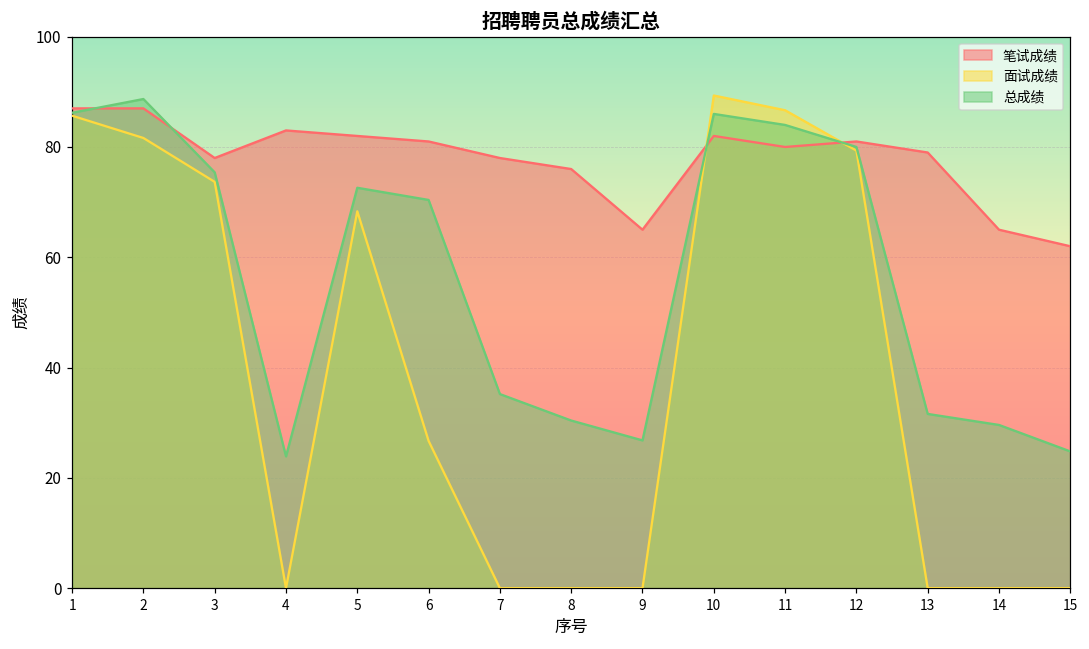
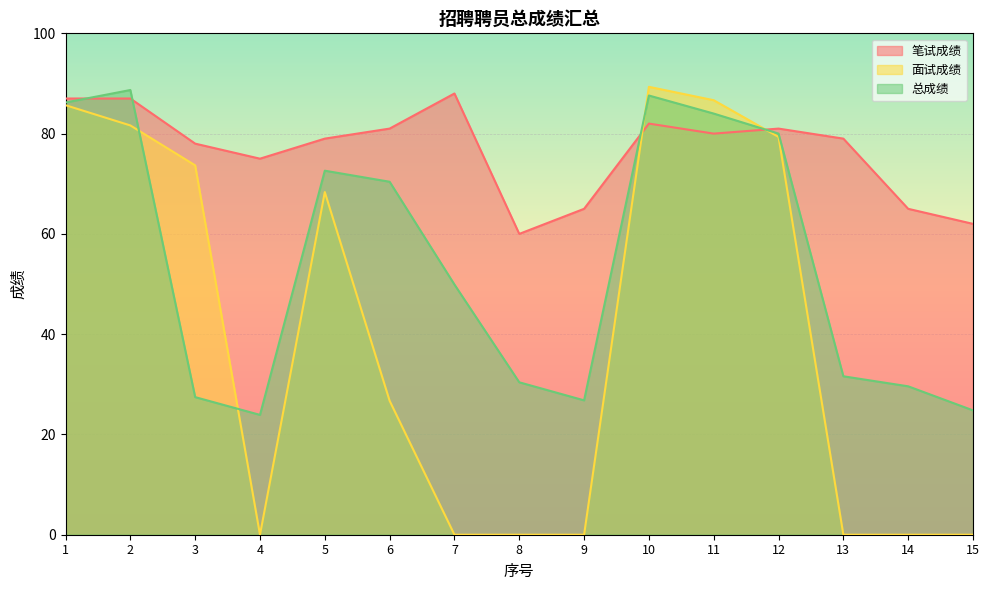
总成绩, 3: 75 -> 27
笔试成绩, 4: 83 -> 75
笔试成绩, 5: 82 -> 79
笔试成绩, 7: 78 -> 88
总成绩, 7: 35 -> 50
笔试成绩, 8: 76 -> 60
总成绩, 10: 86 -> 88
